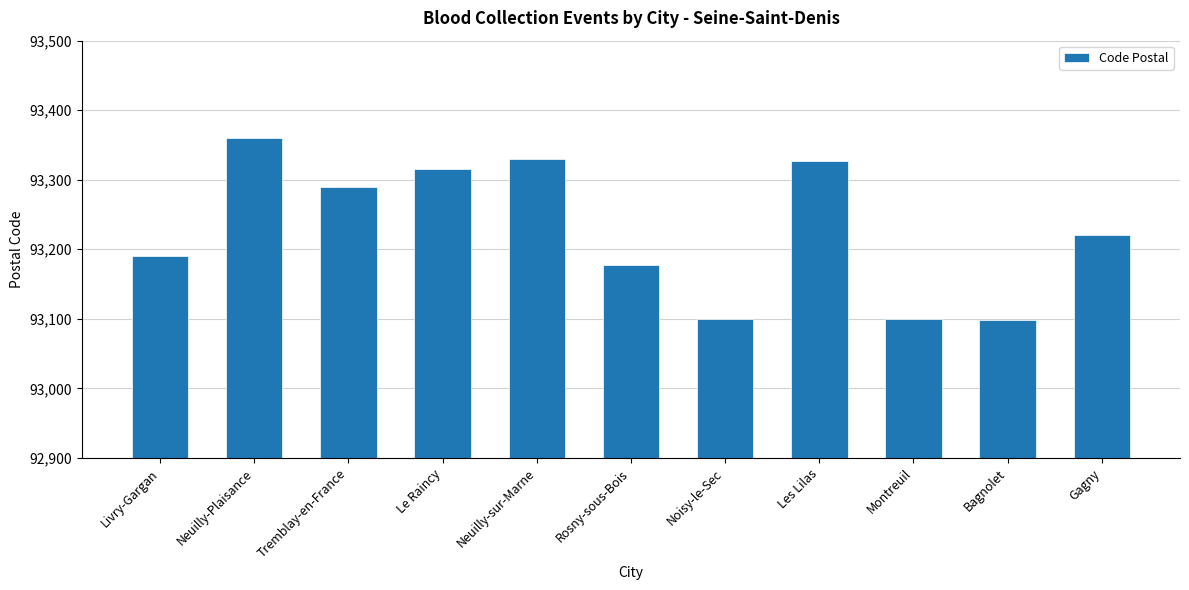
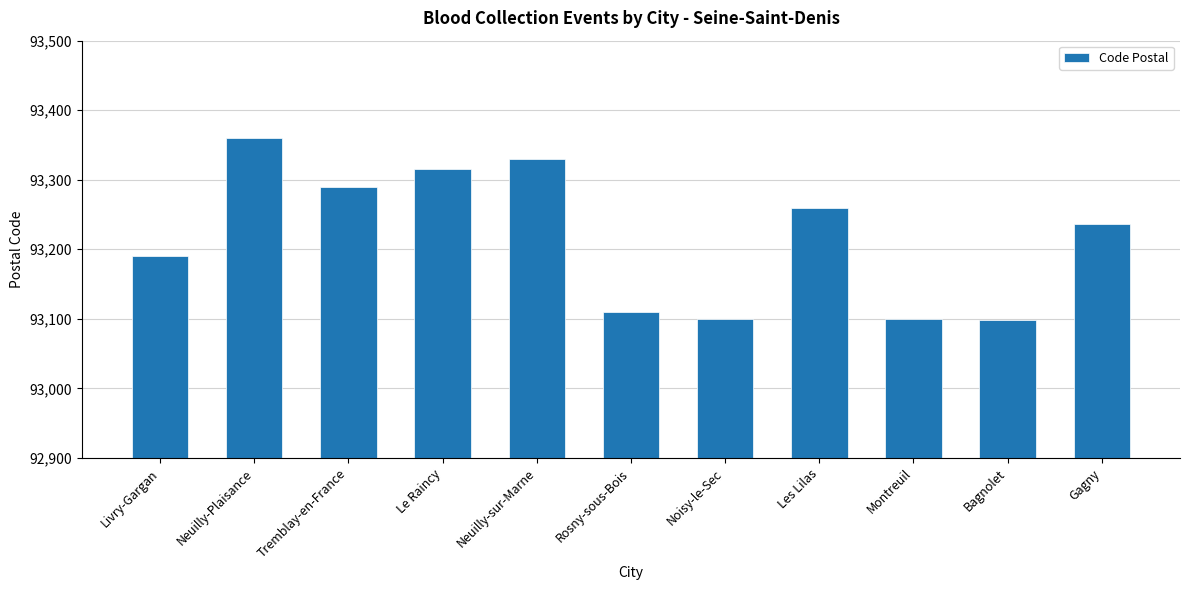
Rosny-sous-Bois: 93,180 -> 93,110
Les Lilas: 93,330 -> 93,260
Gagny: 93,220 -> 93,240
